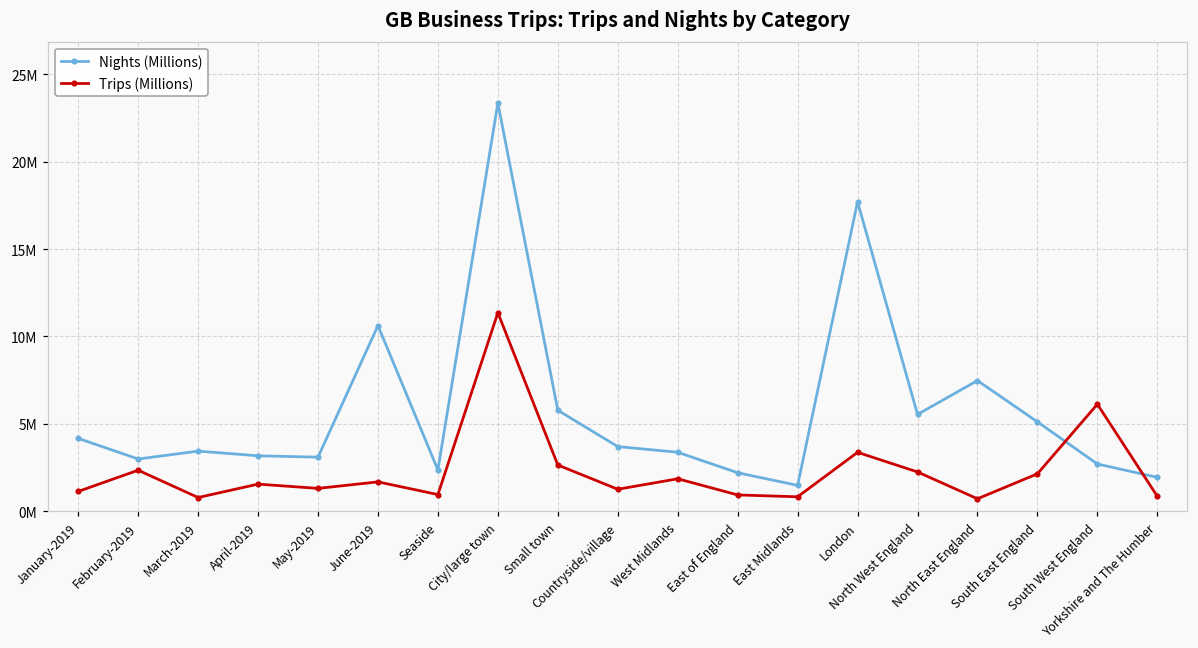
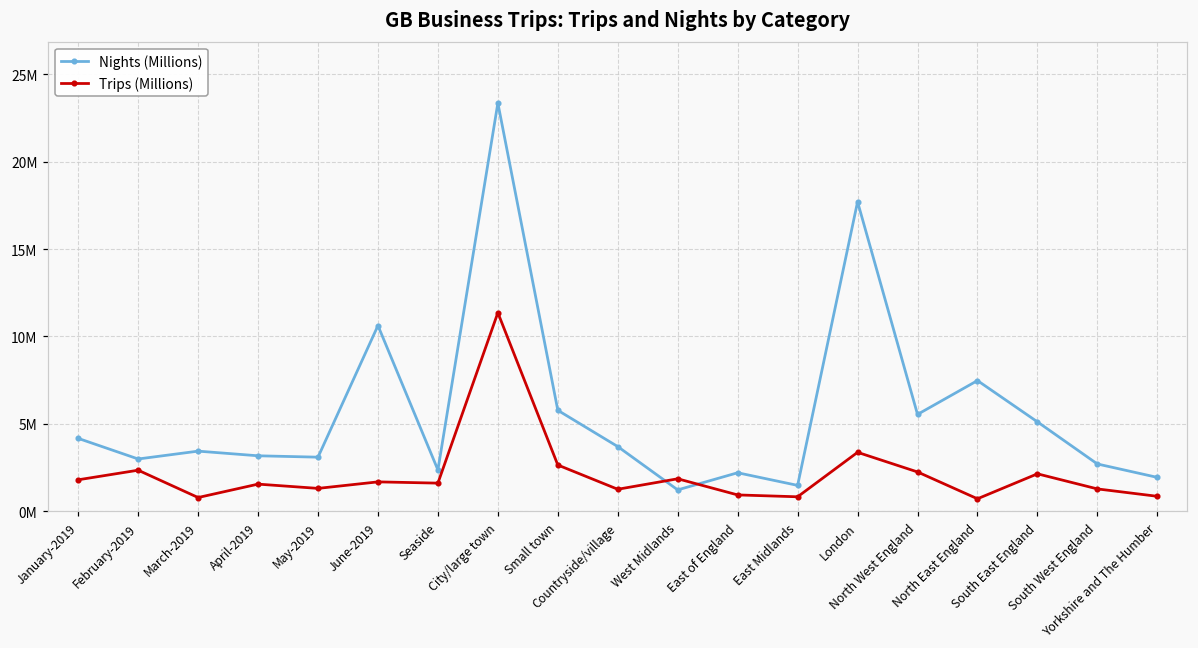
Trips (Millions), January-2019: 1100000 -> 1800000
Trips (Millions), Seaside: 1000000 -> 1600000
Nights (Millions), West Midlands: 3400000 -> 1200000
Trips (Millions), South West England: 6100000 -> 1300000
